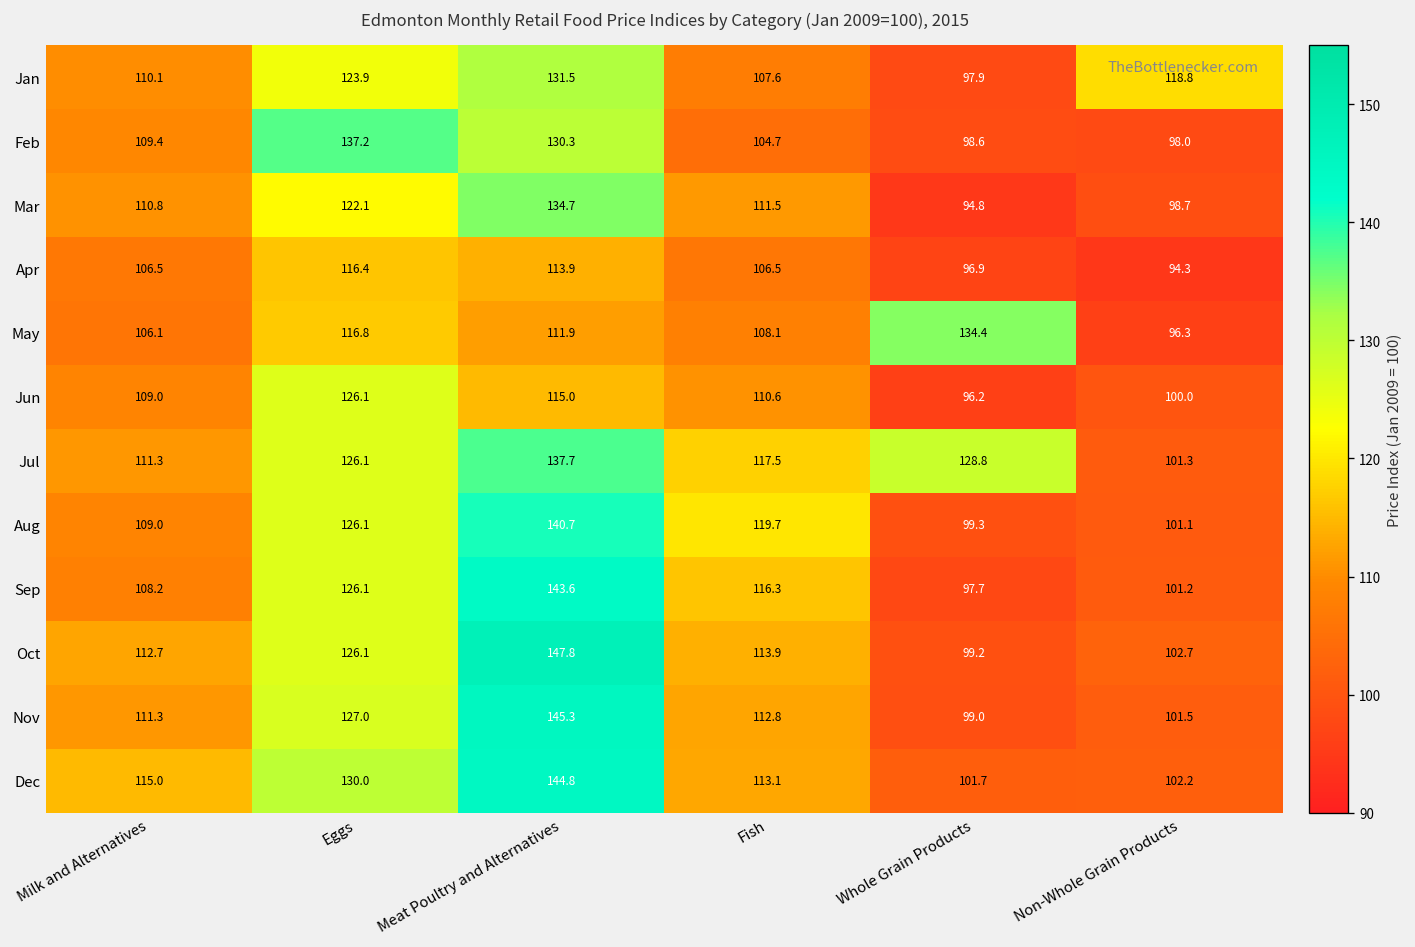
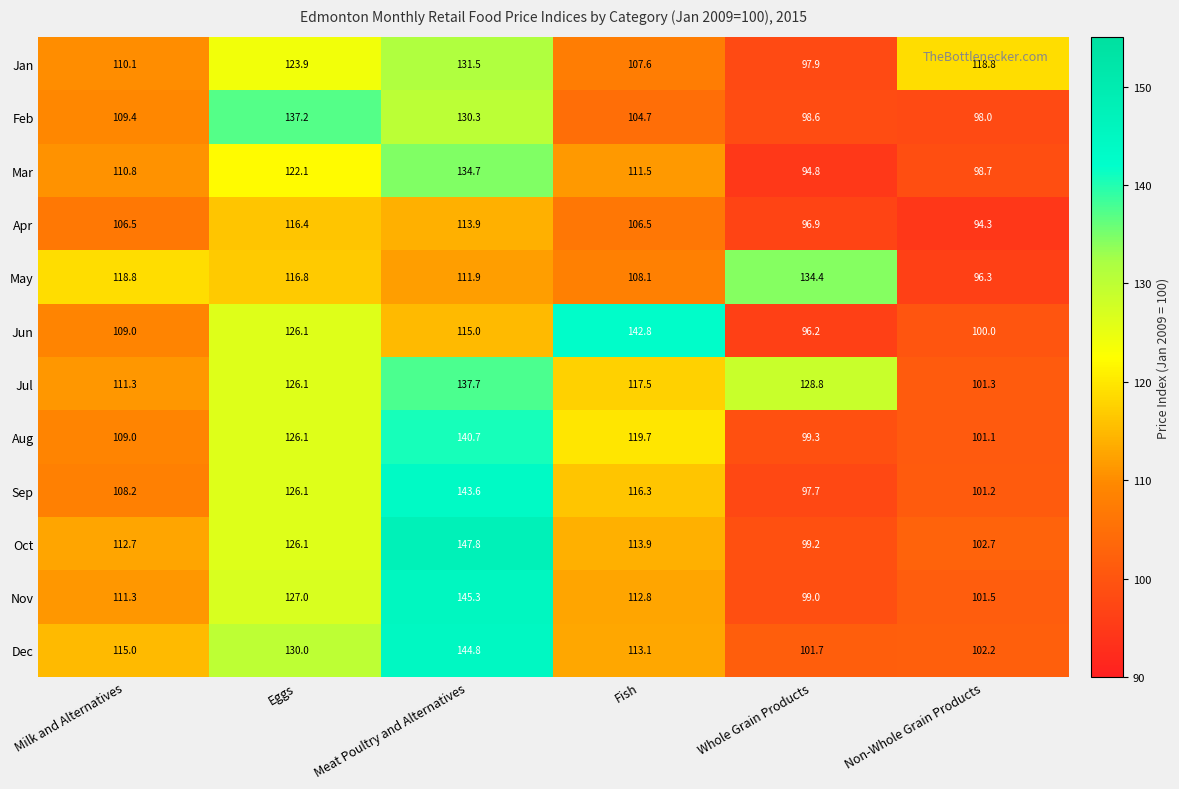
May, Milk and Alternatives: 106.1 -> 118.8
Jun, Fish: 110.6 -> 142.8
